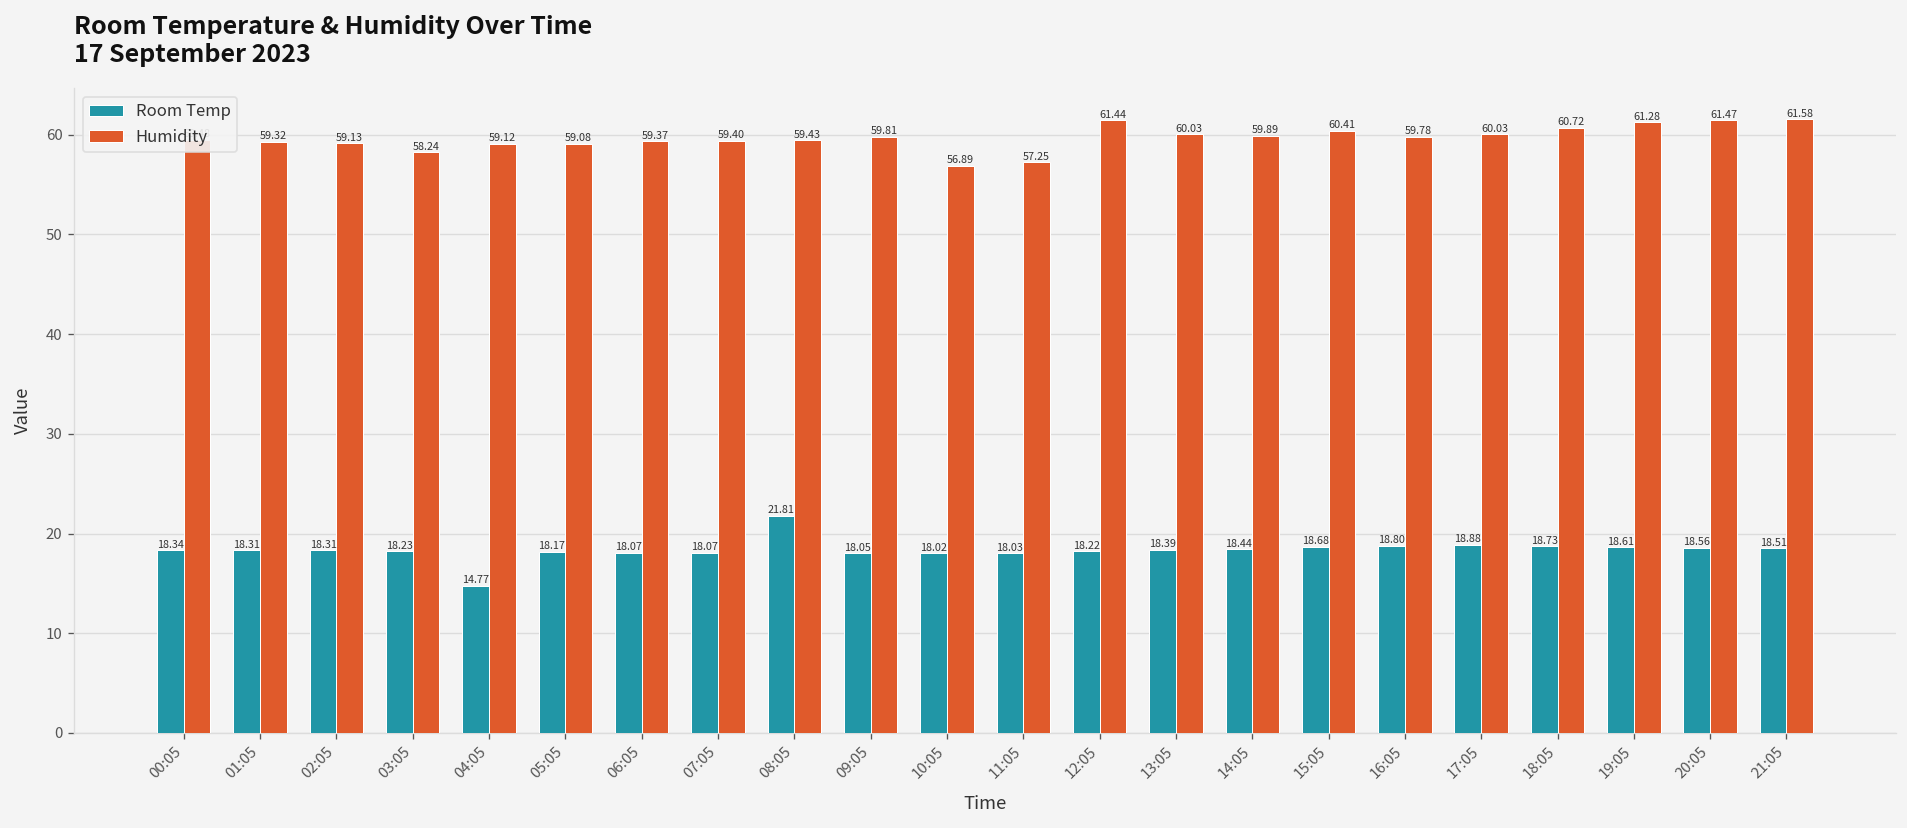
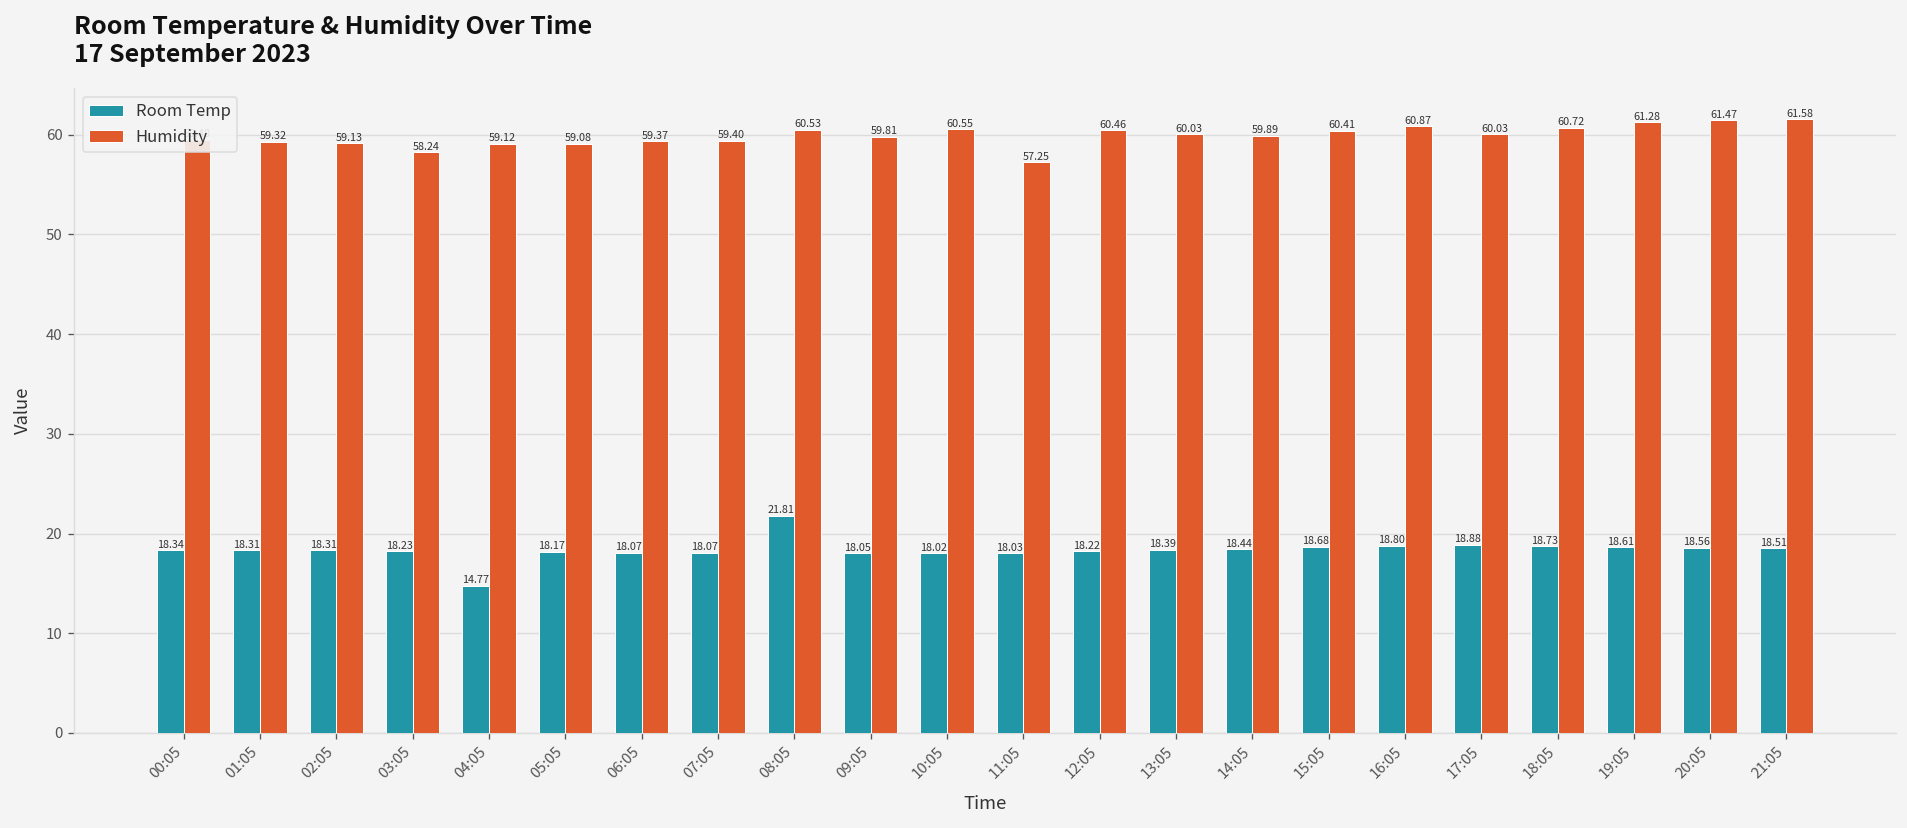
Humidity, 08:05: 59.43 -> 60.53
Humidity, 10:05: 56.89 -> 60.55
Humidity, 12:05: 61.44 -> 60.46
Humidity, 16:05: 59.78 -> 60.87
